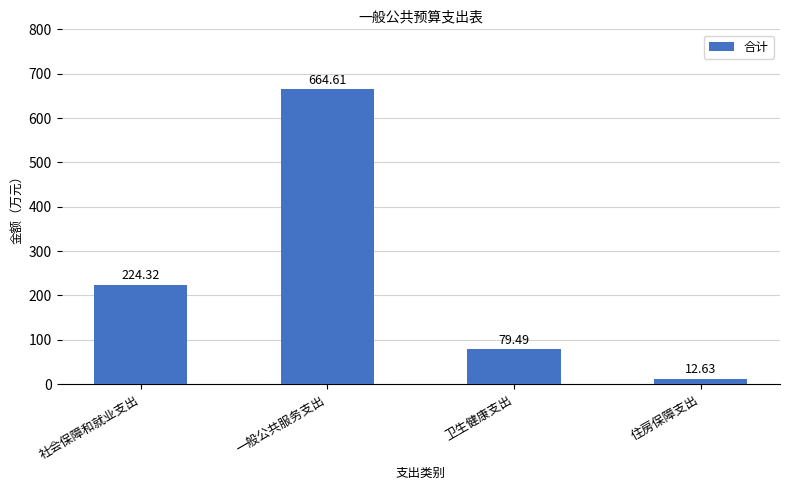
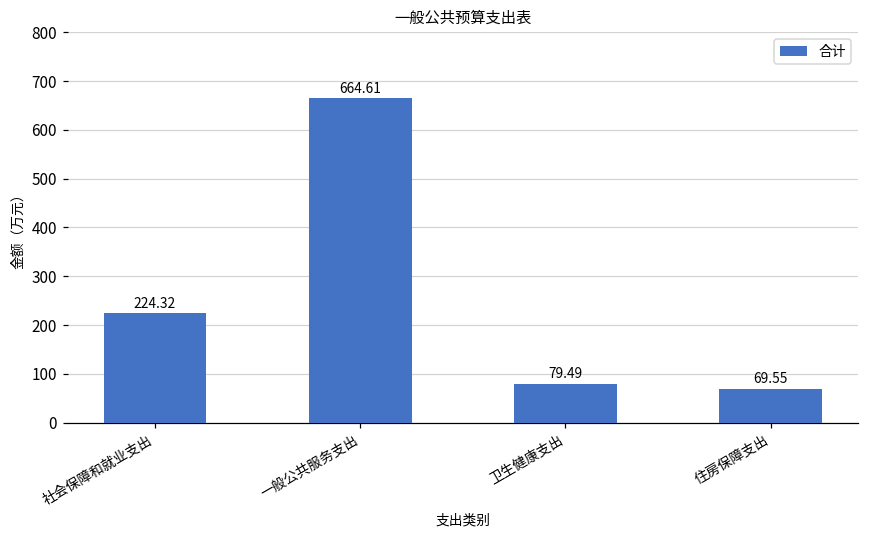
住房保障支出: 12.63 -> 69.55
